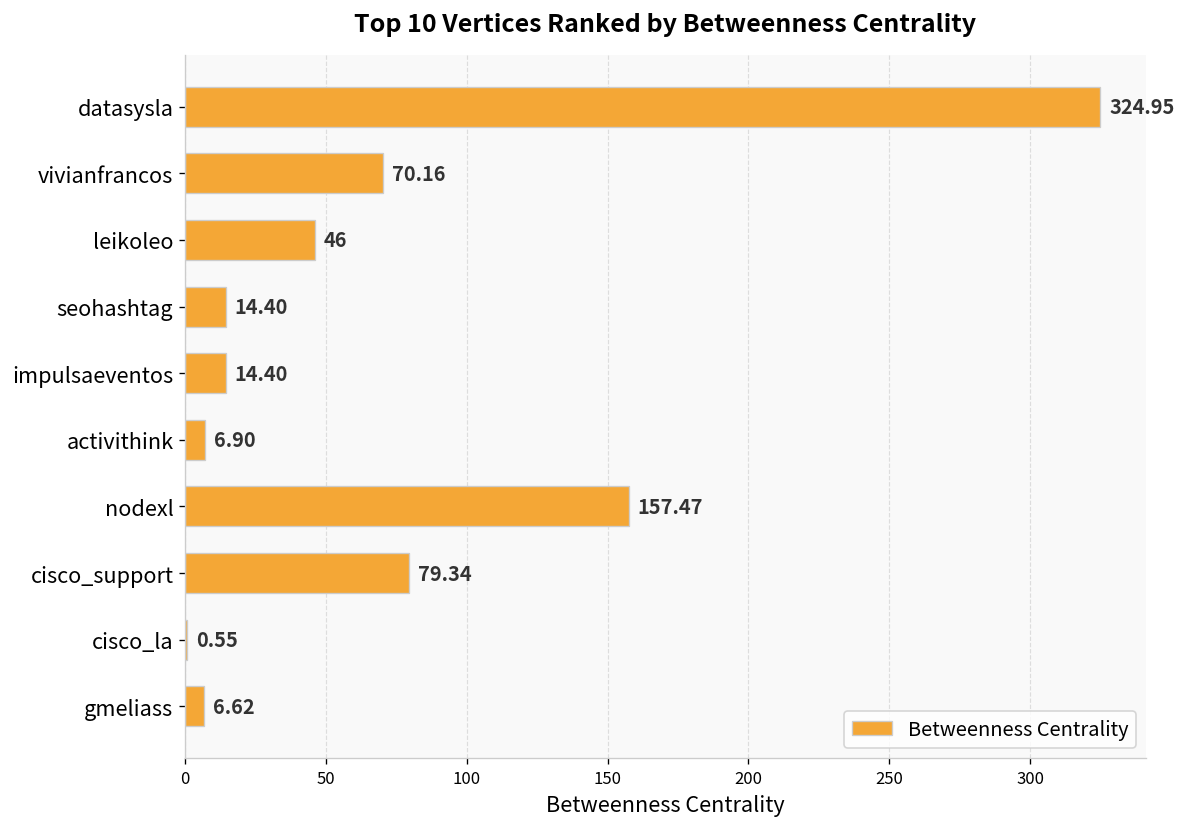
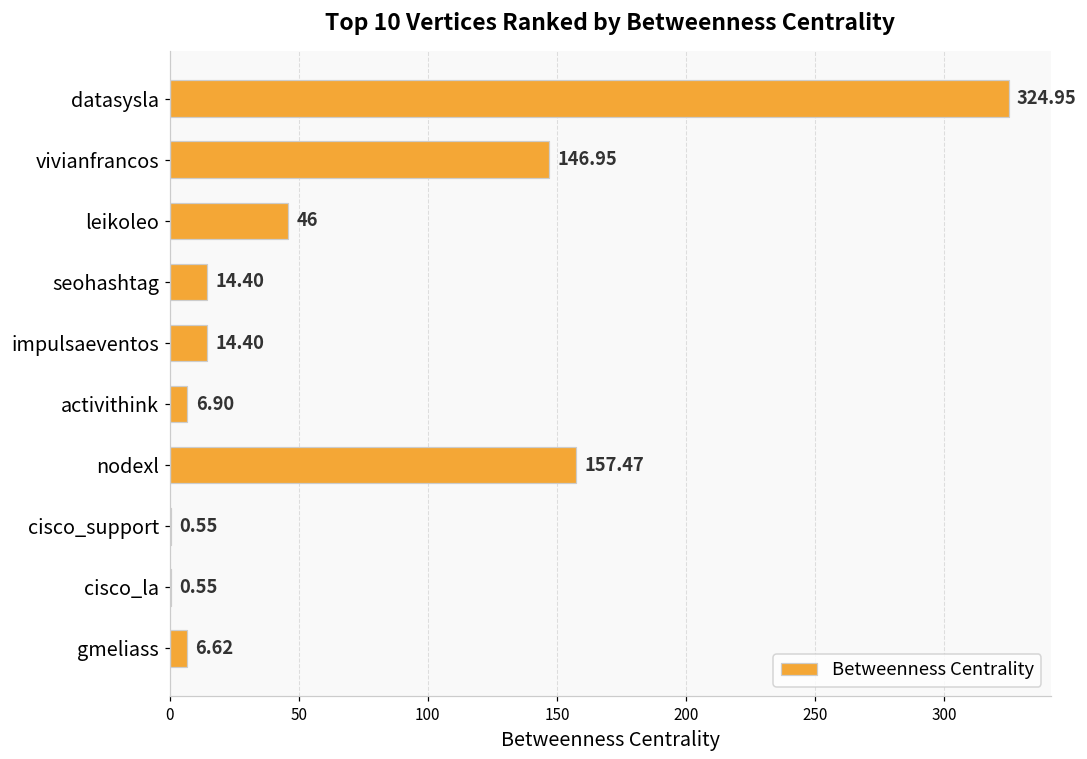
vivianfrancos: 70.16 -> 146.95
cisco_support: 79.34 -> 0.55
